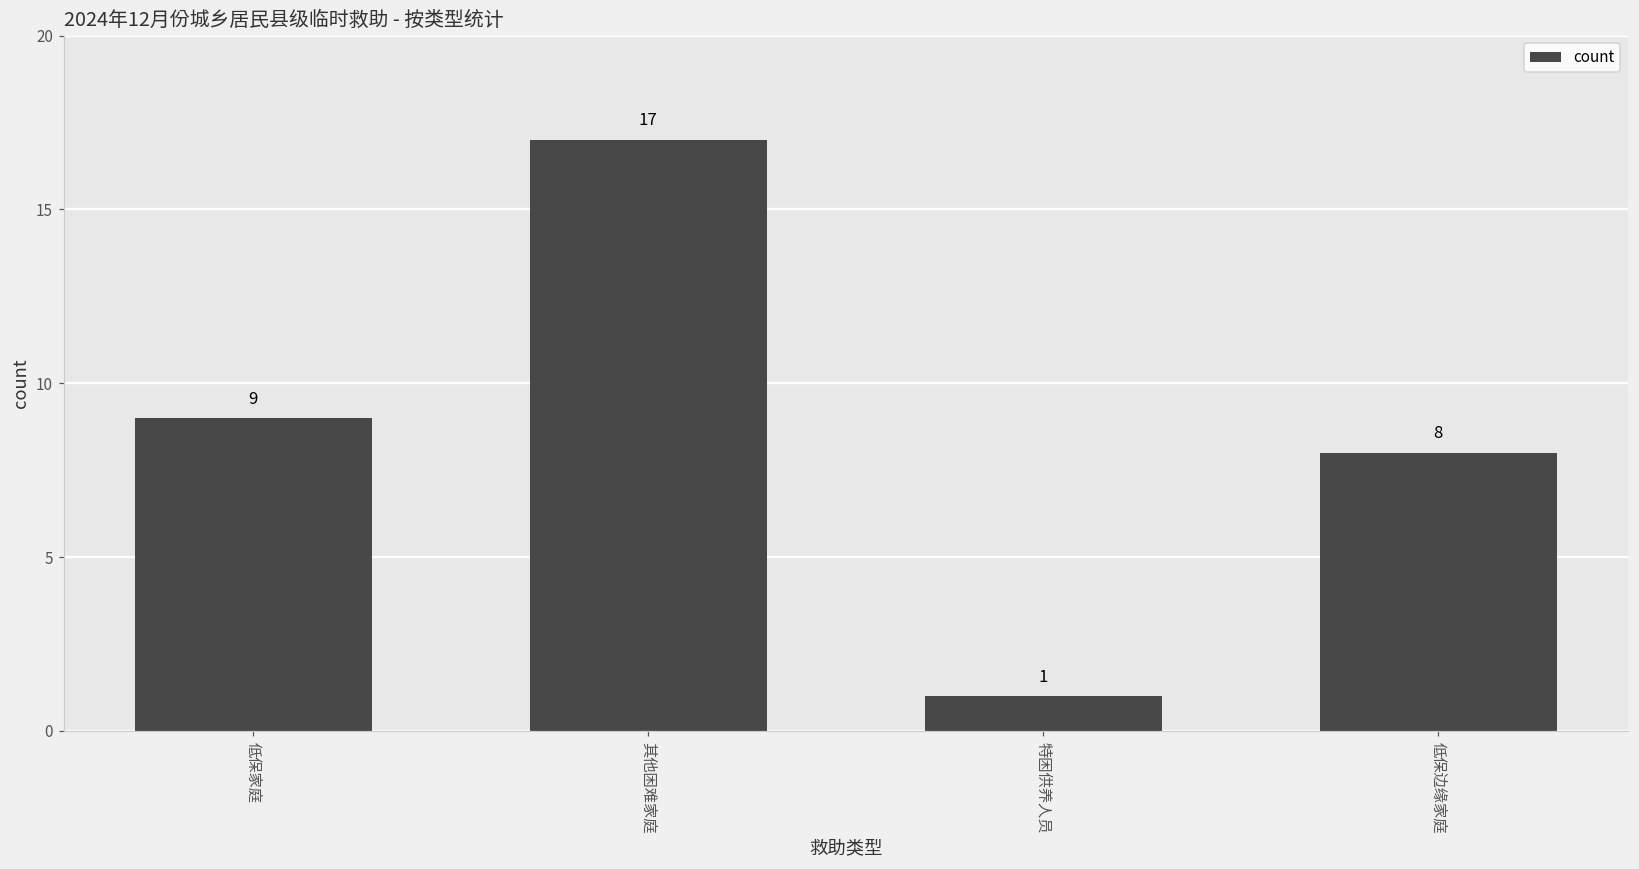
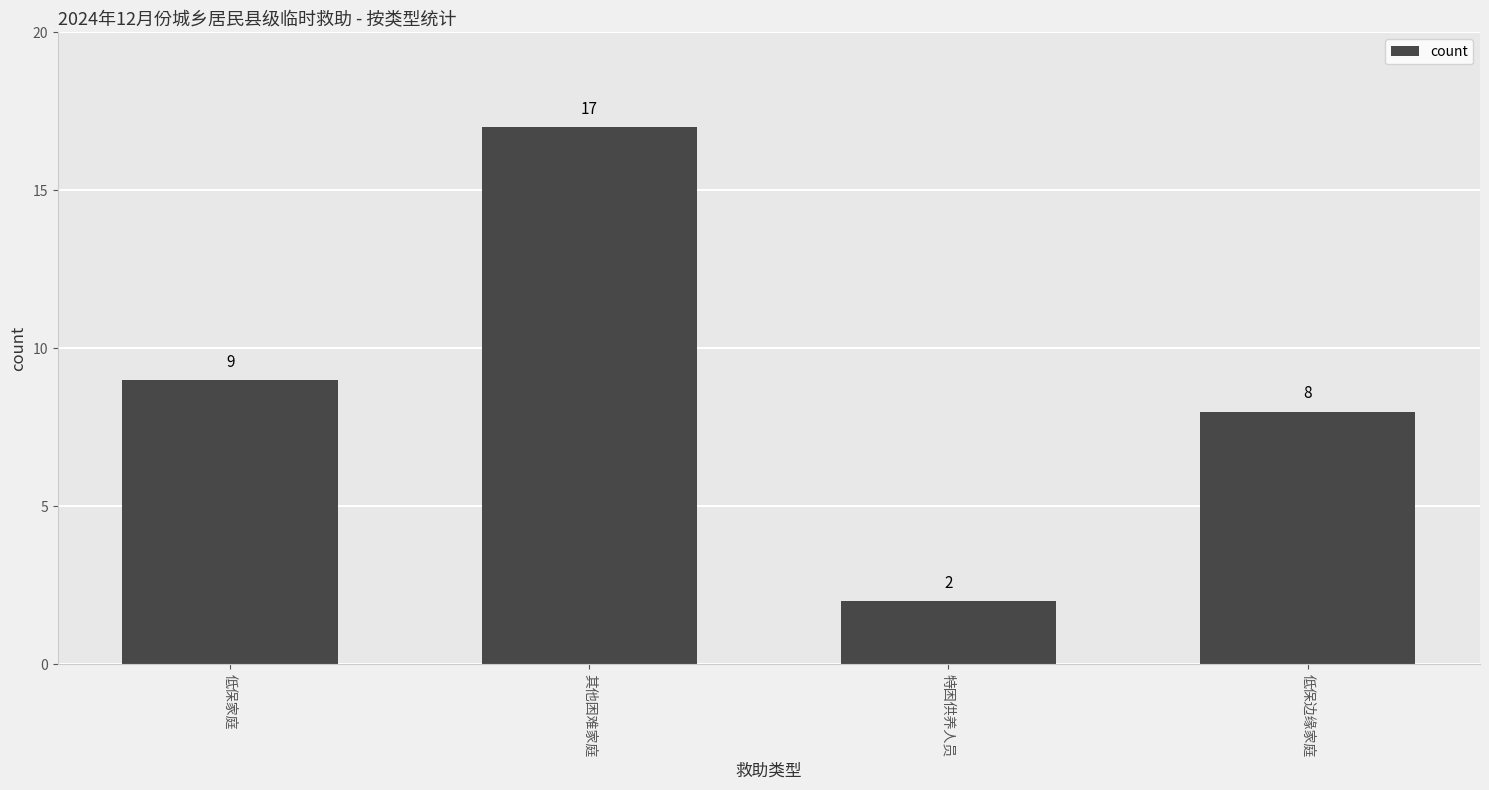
特困供养人员: 1 -> 2
